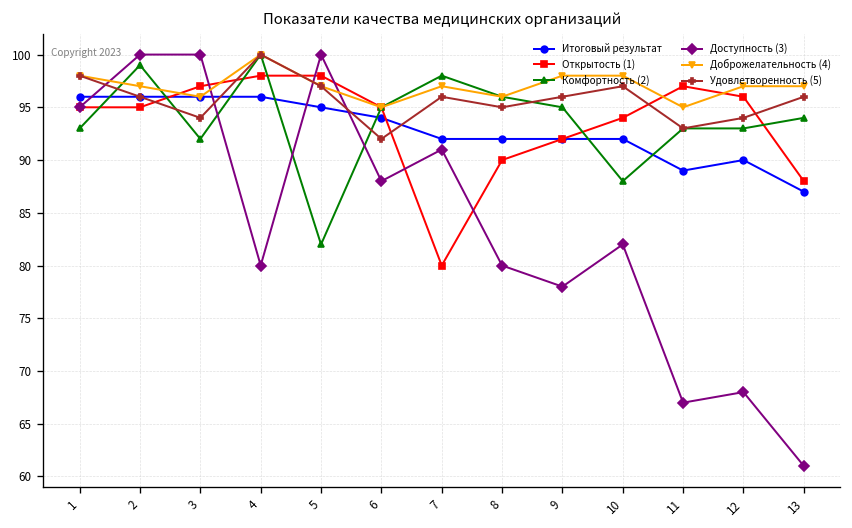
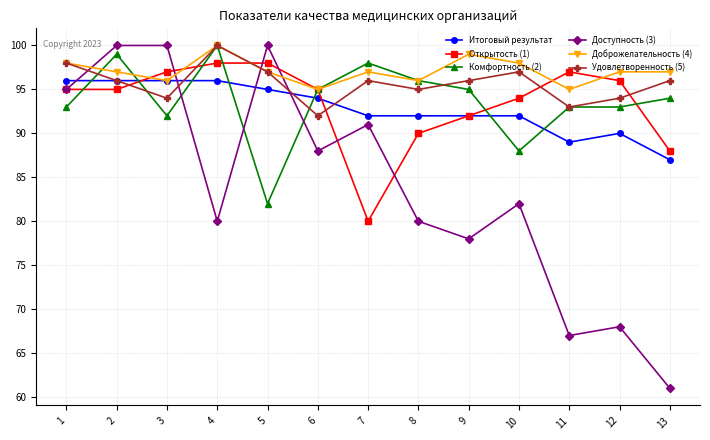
Доброжелательность (4), 9: 98 -> 99
